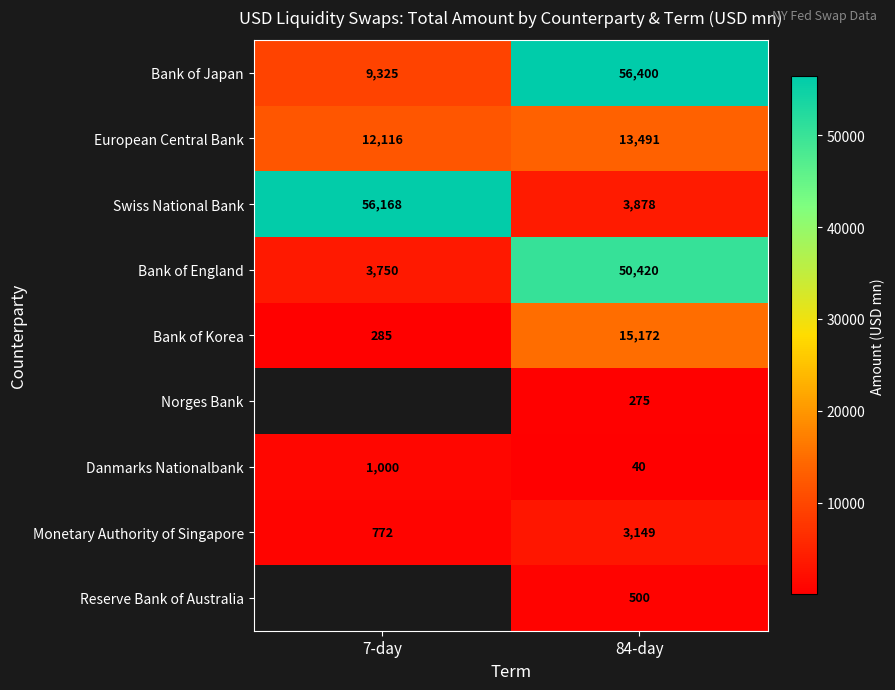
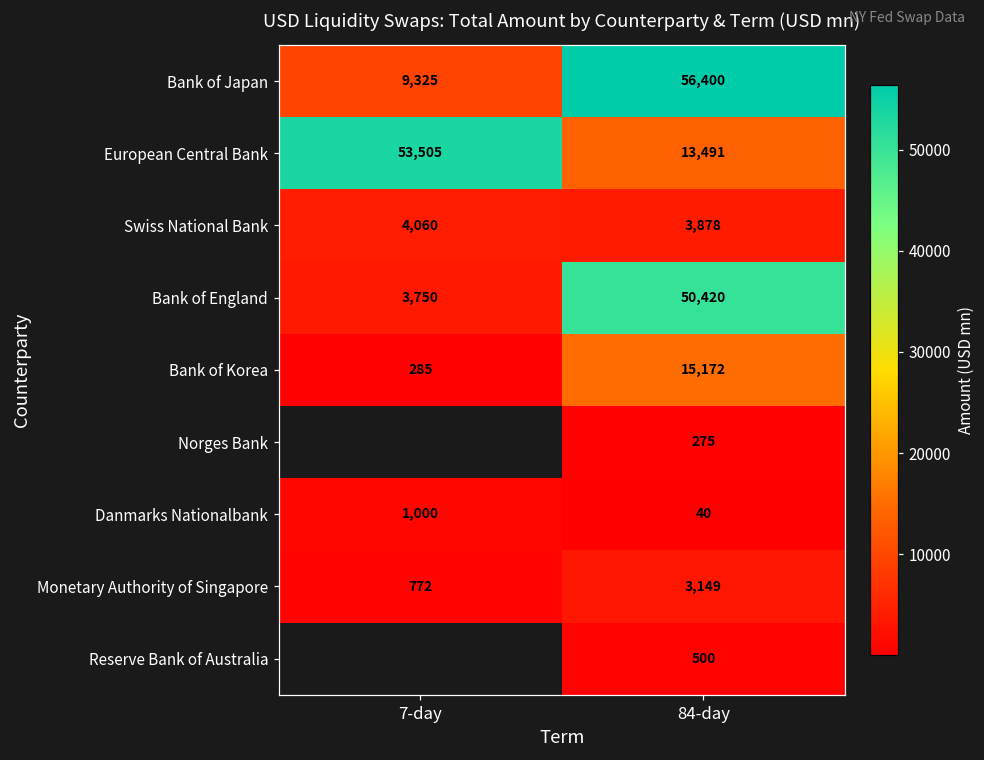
European Central Bank, 7-day: 12,116 -> 53,505
Swiss National Bank, 7-day: 56,168 -> 4,060
